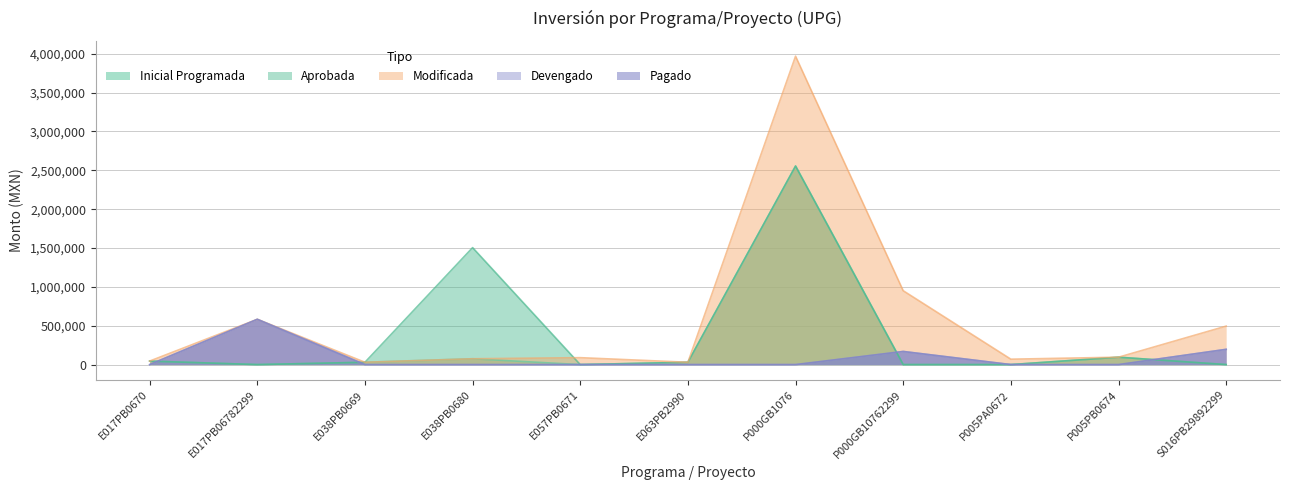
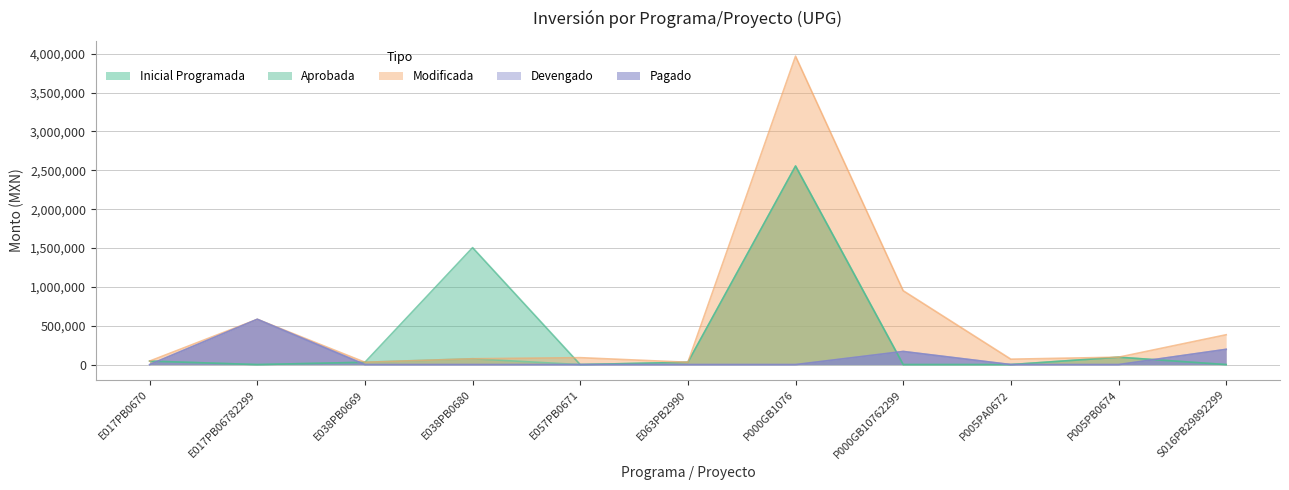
Modificada, S016PB29892299: 500,000 -> 400,000
